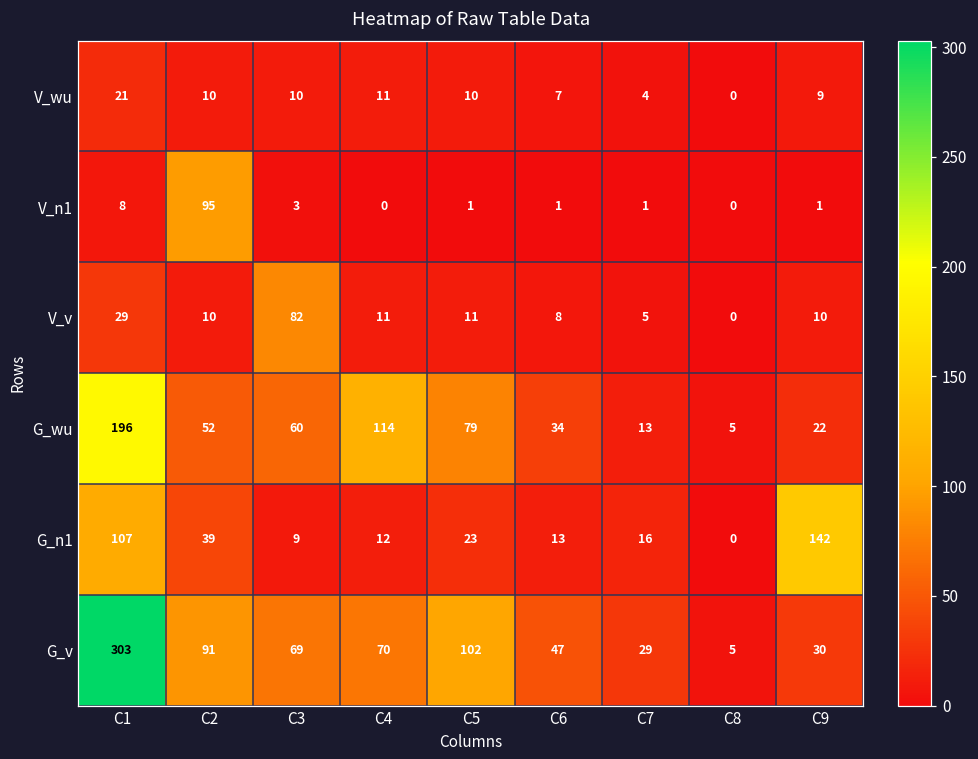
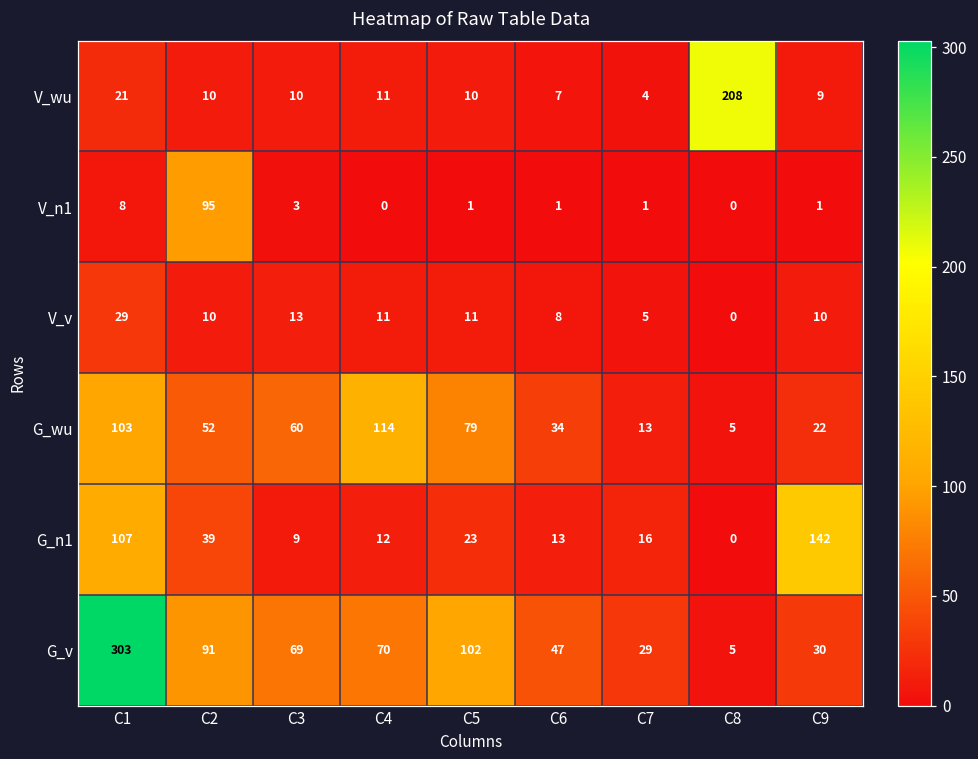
V_wu, C8: 0 -> 208
V_v, C3: 82 -> 13
G_wu, C1: 196 -> 103
